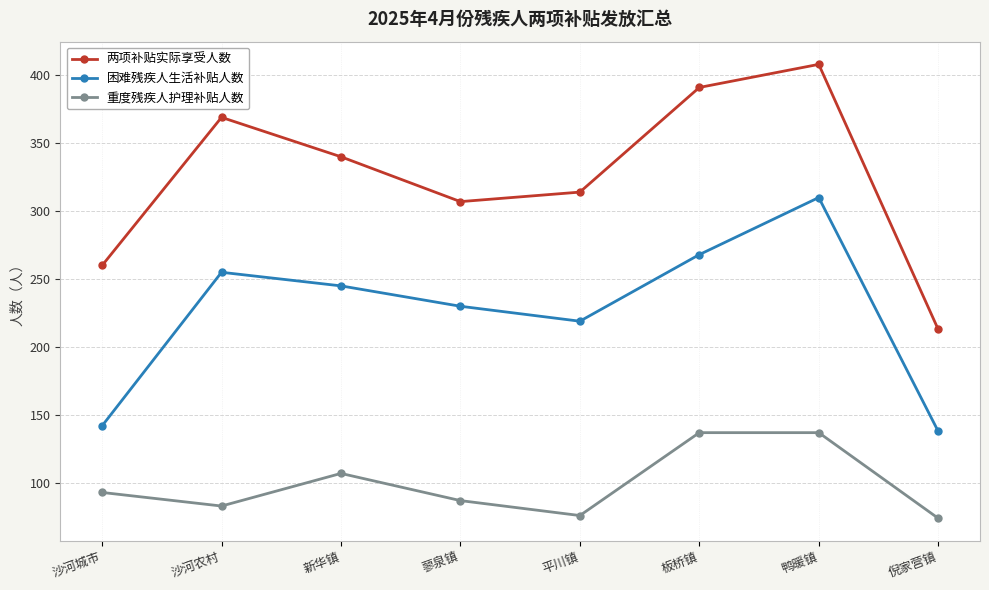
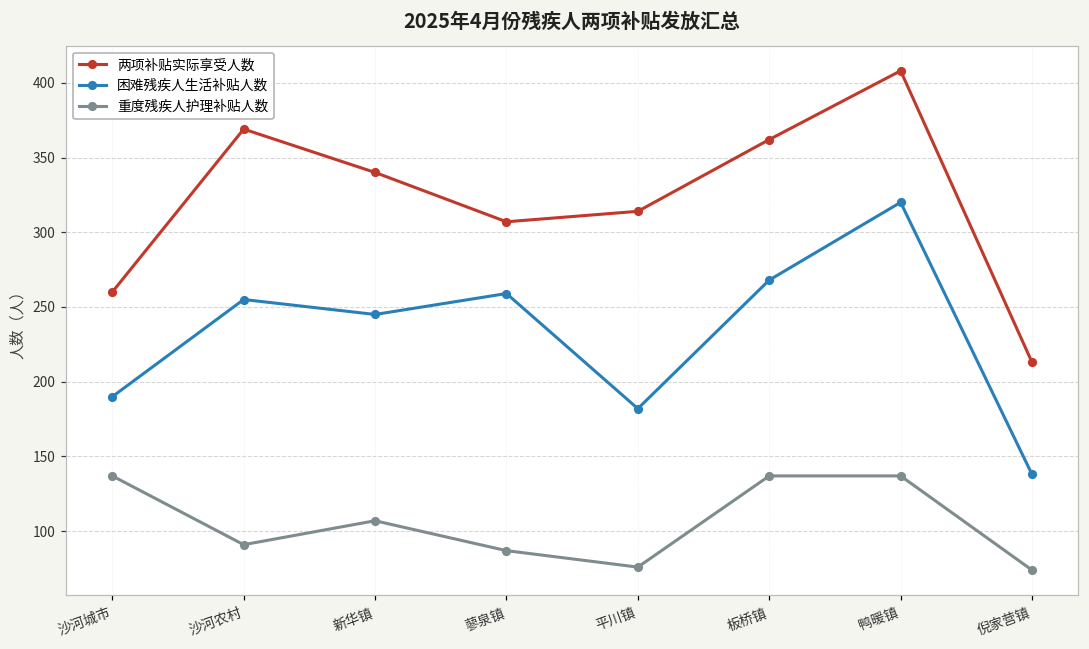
困难残疾人生活补贴人数, 沙河城市: 142 -> 190
重度残疾人护理补贴人数, 沙河城市: 93 -> 137
重度残疾人护理补贴人数, 沙河农村: 83 -> 91
困难残疾人生活补贴人数, 蓼泉镇: 230 -> 259
困难残疾人生活补贴人数, 平川镇: 219 -> 182
两项补贴实际享受人数, 板桥镇: 391 -> 362
困难残疾人生活补贴人数, 鸭暖镇: 310 -> 320
